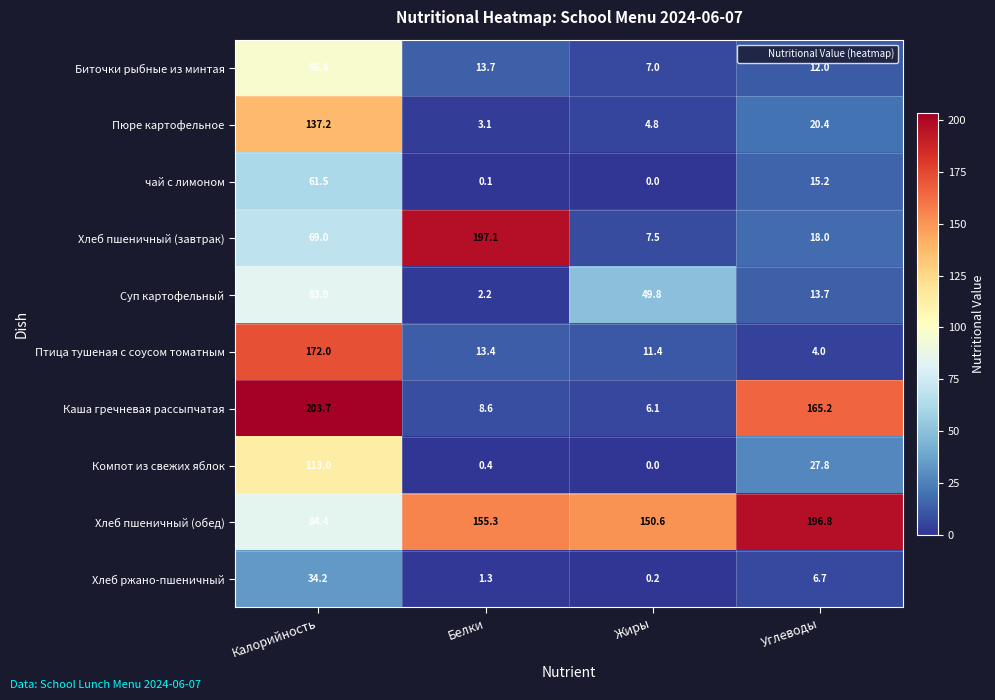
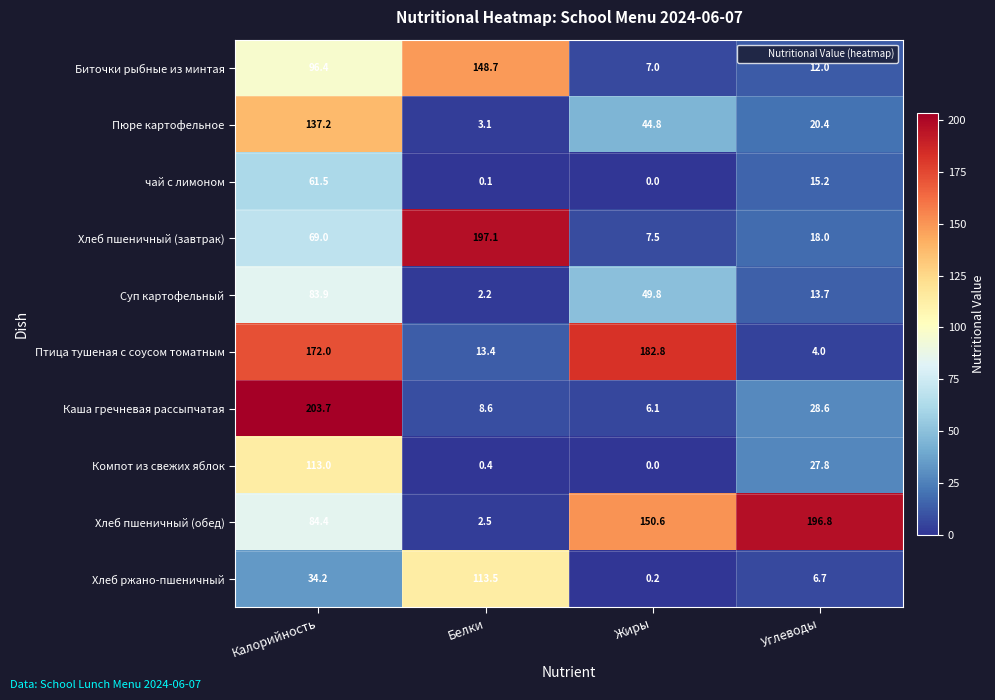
Биточки рыбные из минтая, Белки: 13.7 -> 148.7
Пюре картофельное, Жиры: 4.8 -> 44.8
Птица тушеная с соусом томатным, Жиры: 11.4 -> 182.8
Каша гречневая рассыпчатая, Углеводы: 165.2 -> 28.6
Хлеб пшеничный (обед), Белки: 155.3 -> 2.5
Хлеб ржано-пшеничный, Белки: 1.3 -> 113.5
